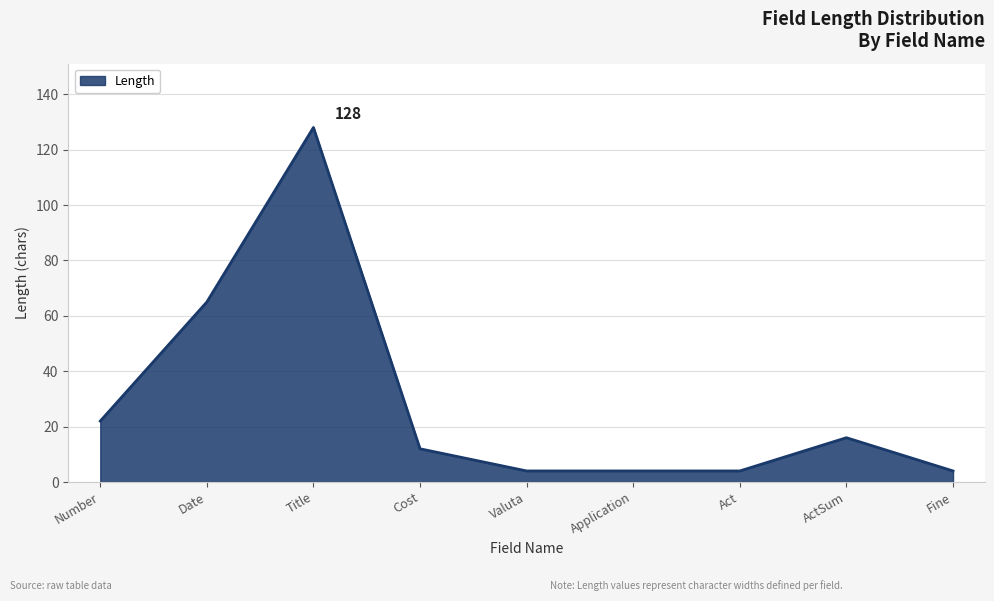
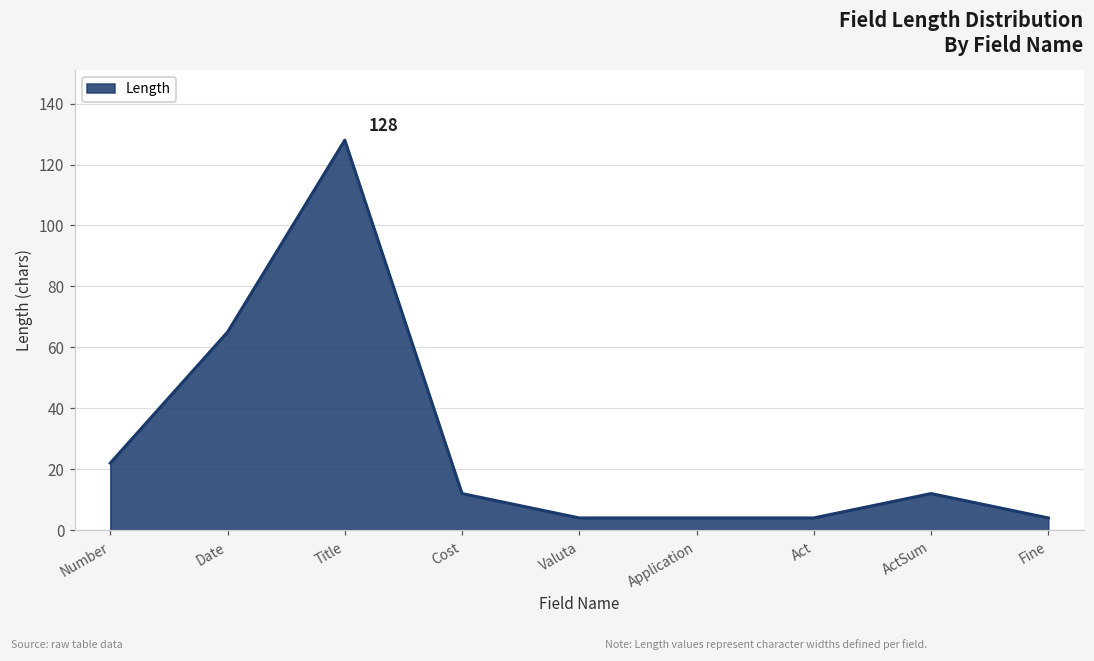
ActSum: 16 -> 12
